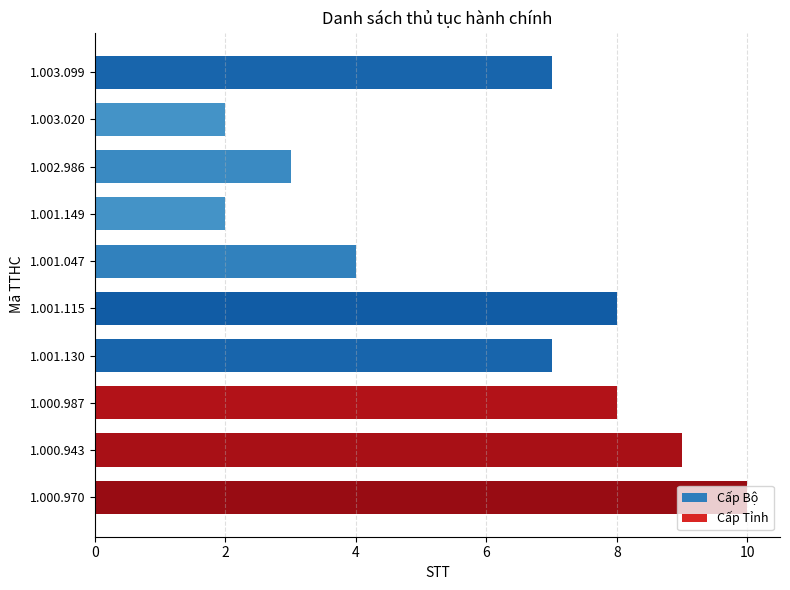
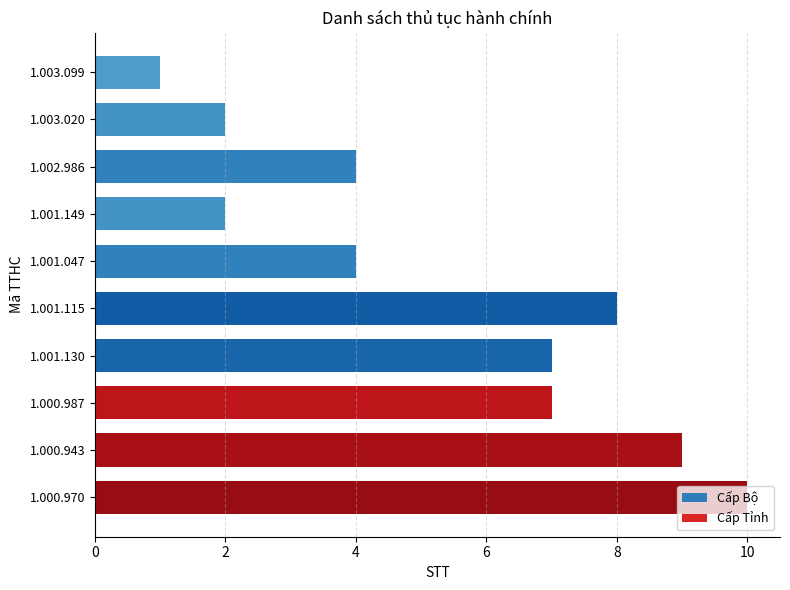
1.003.099: 7 -> 1
1.002.986: 3 -> 4
1.000.987: 8 -> 7
